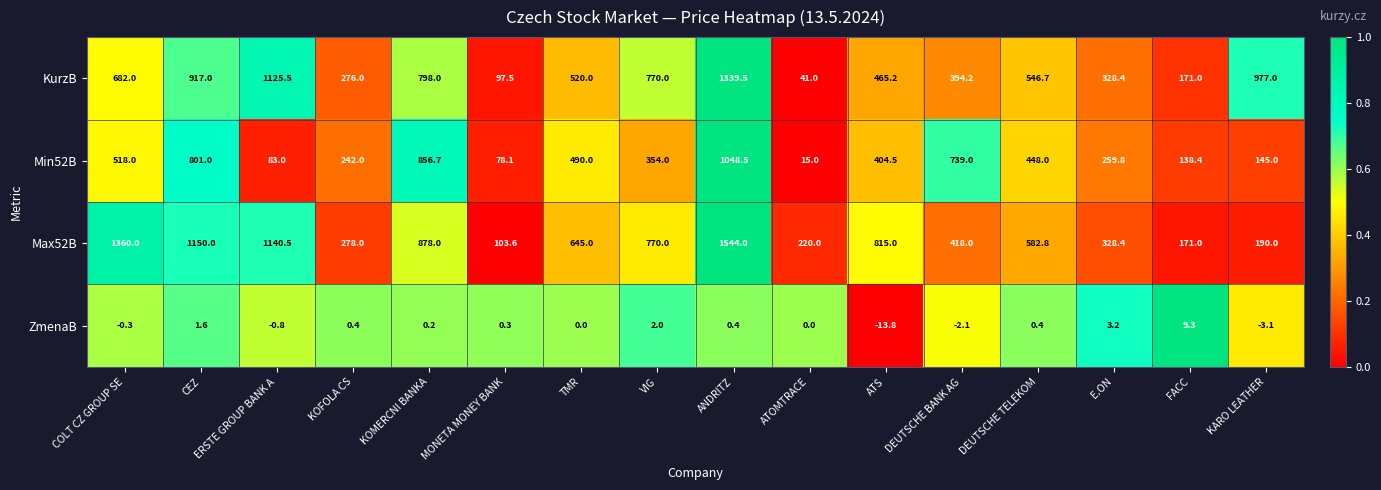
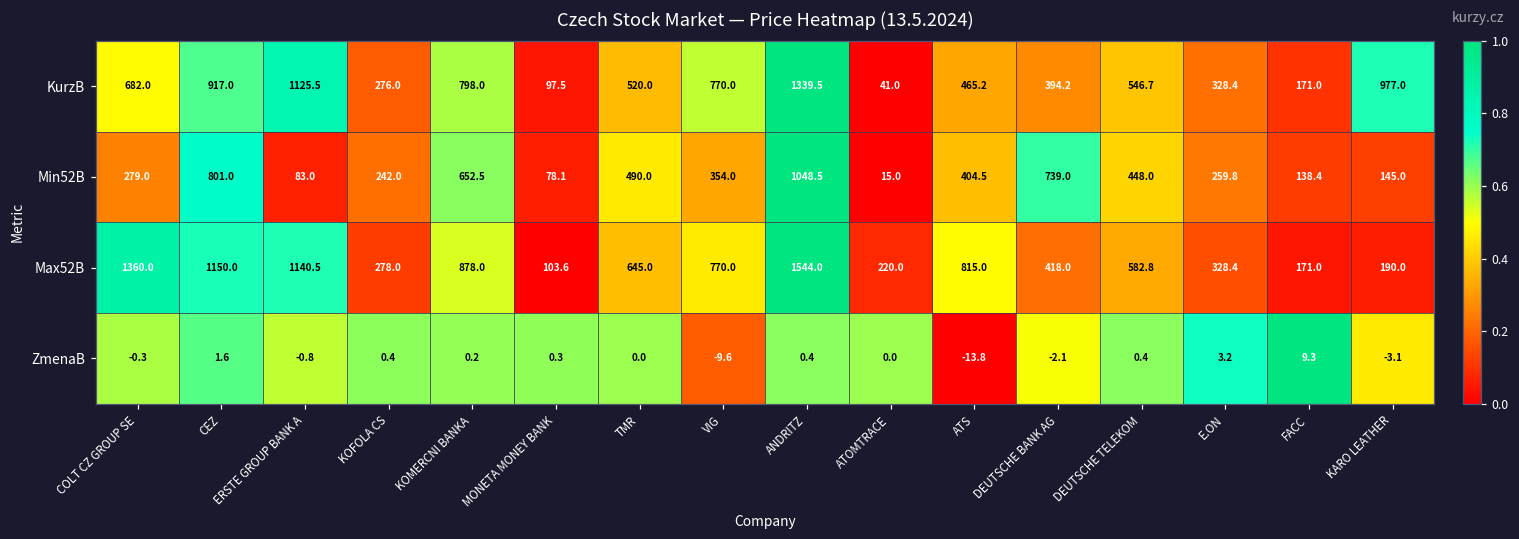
Min52B, COLT CZ GROUP SE: 518.0 -> 279.0
Min52B, KOMERCNI BANKA: 856.7 -> 652.5
ZmenaB, VIG: 2.0 -> -9.6
